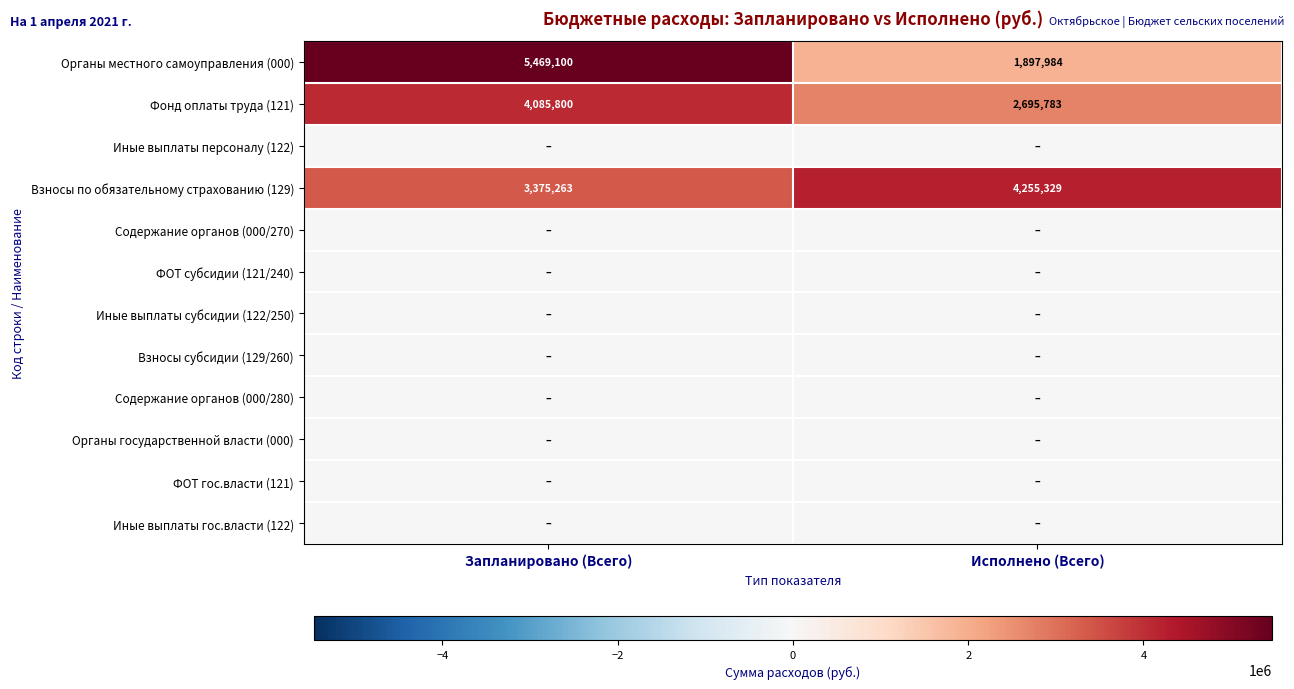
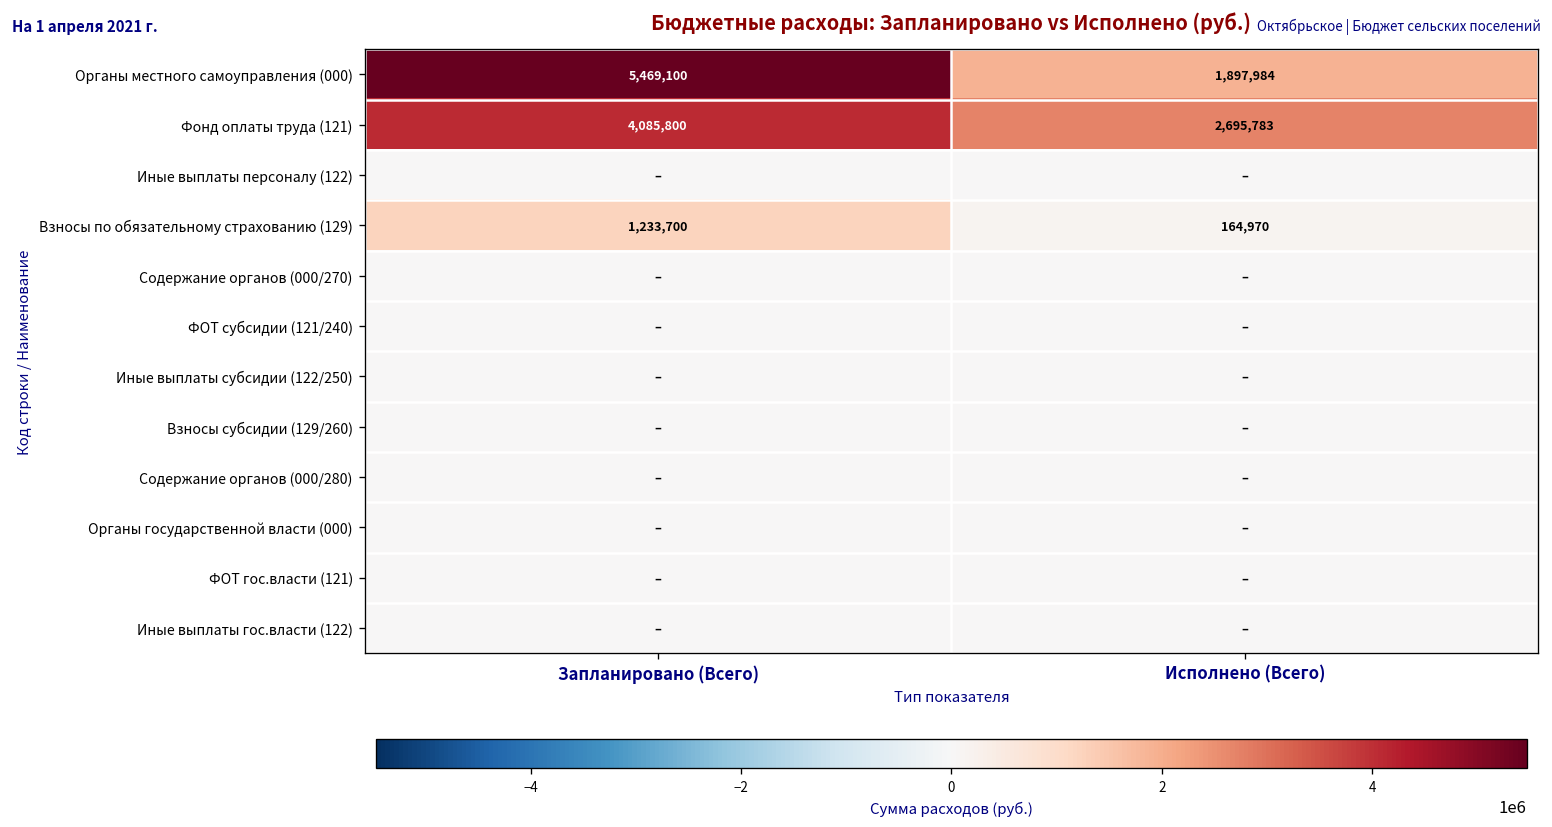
Взносы по обязательному страхованию (129), Запланировано (Всего): 3,375,263 -> 1,233,700
Взносы по обязательному страхованию (129), Исполнено (Всего): 4,255,329 -> 164,970
